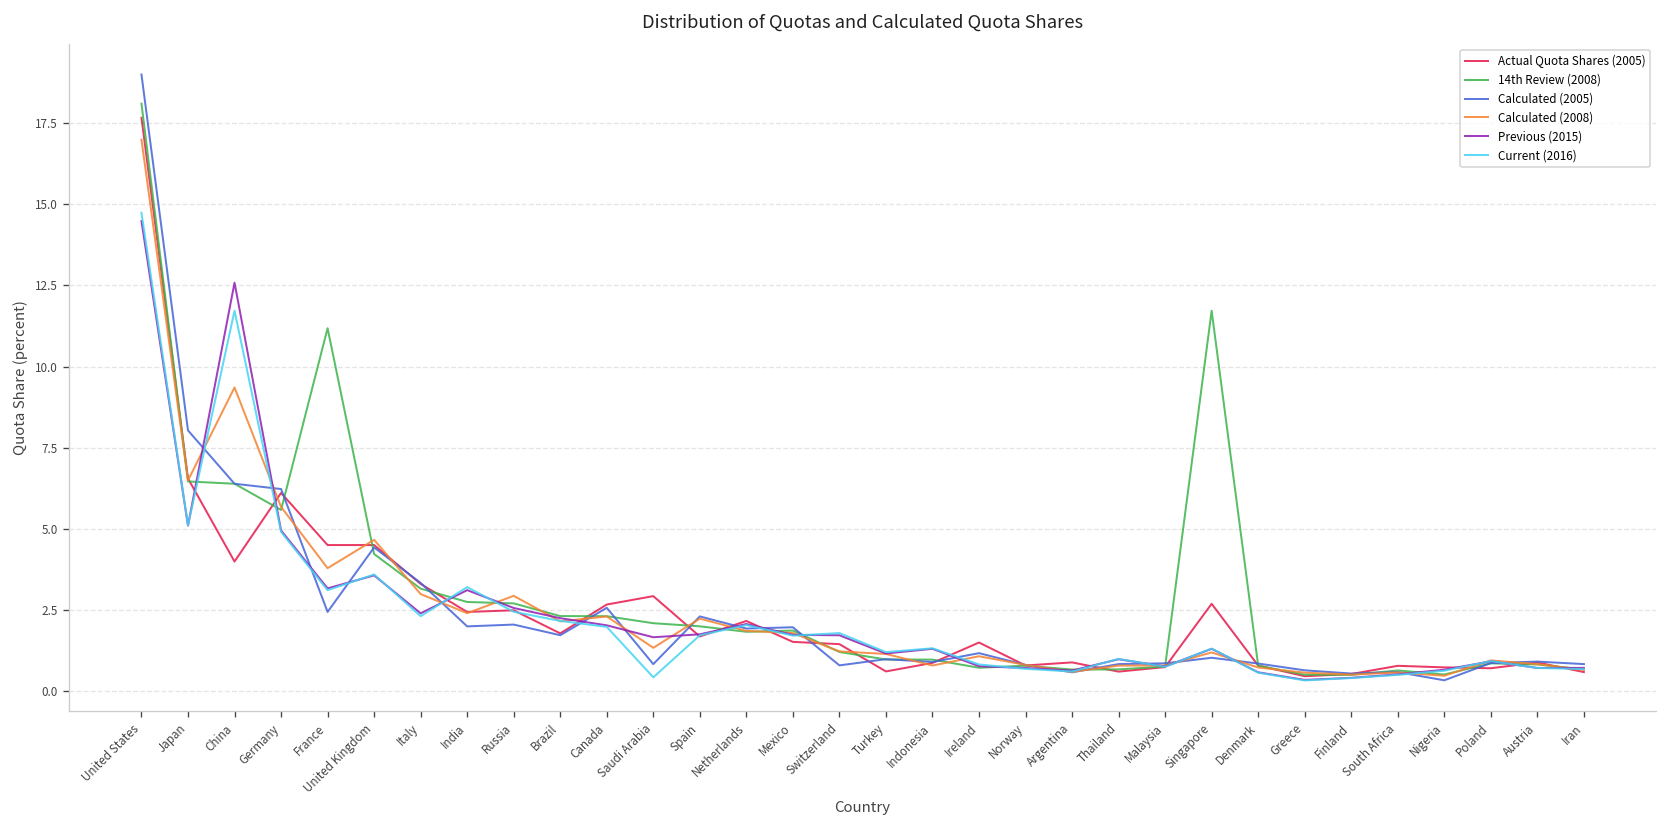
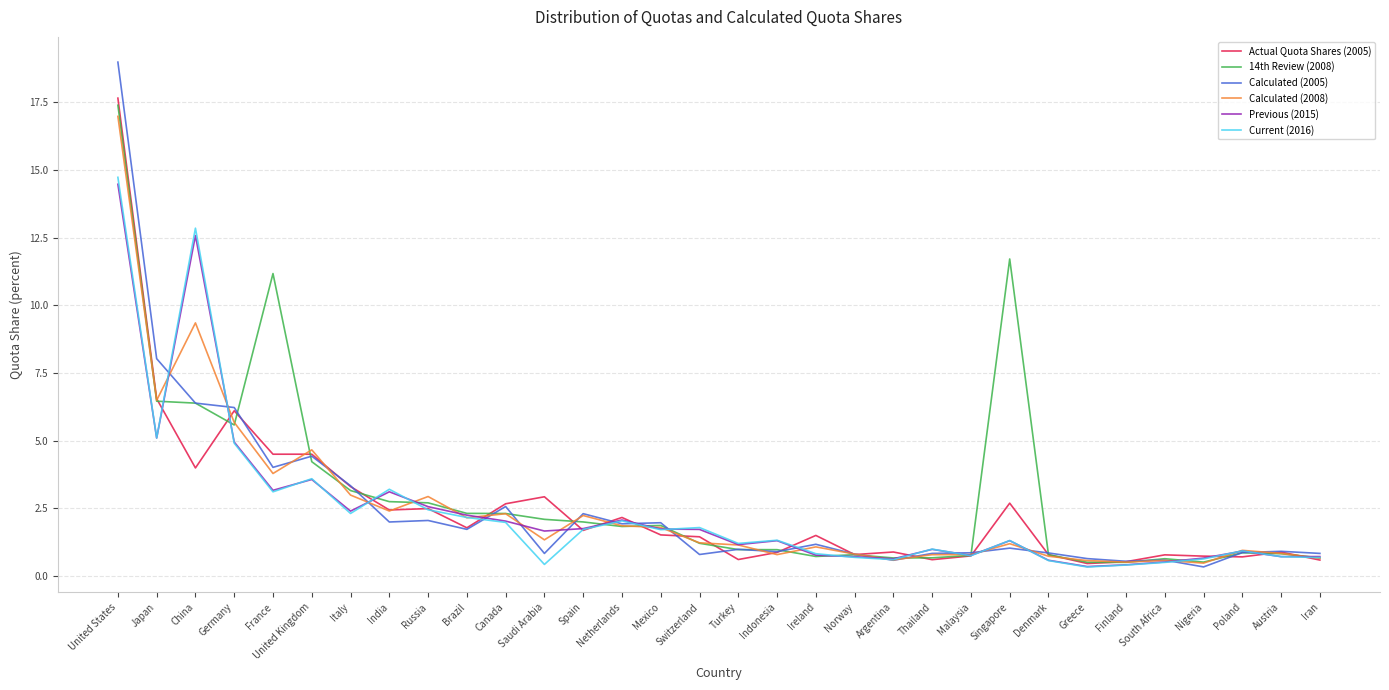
14th Review (2008), United States: 18.1 -> 17.4
Current (2016), China: 11.7 -> 12.9
Calculated (2005), France: 2.4 -> 4.0
